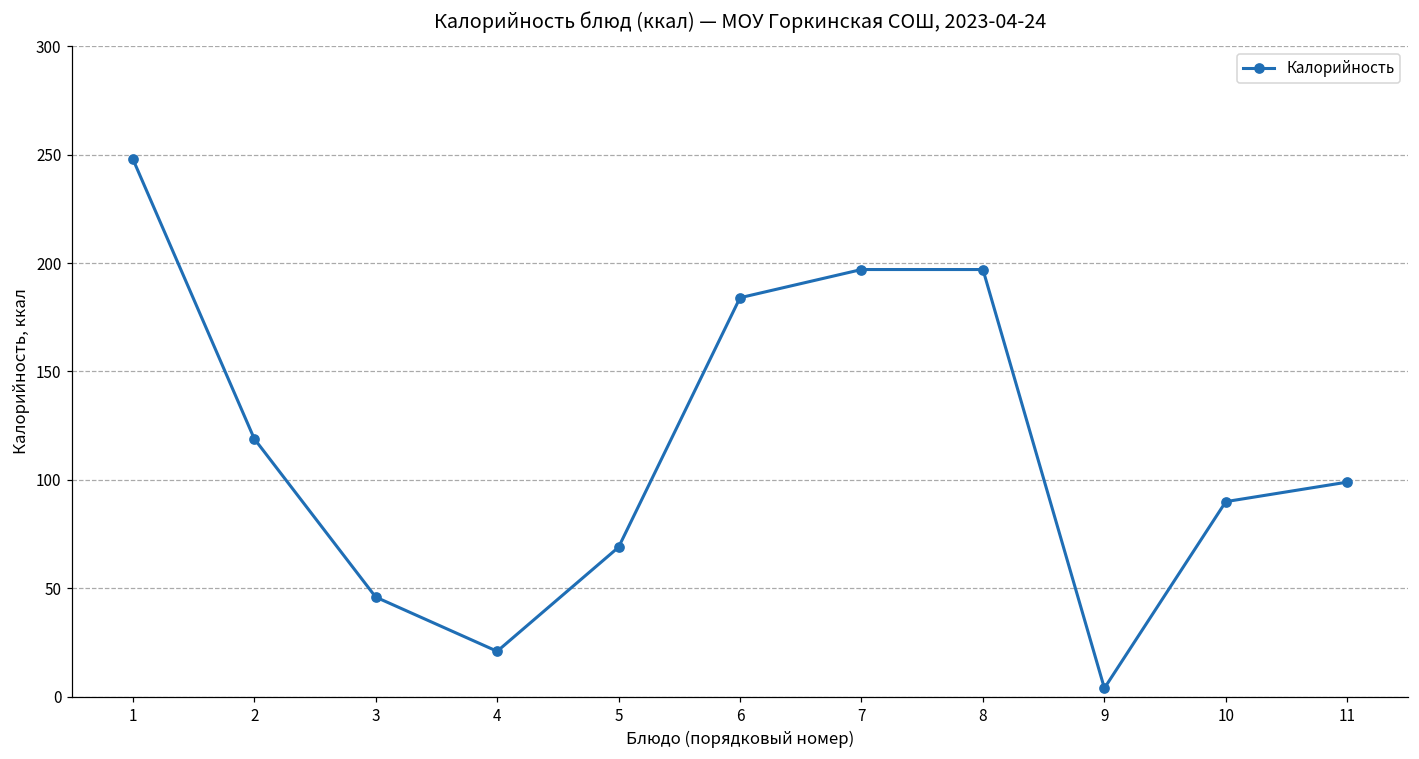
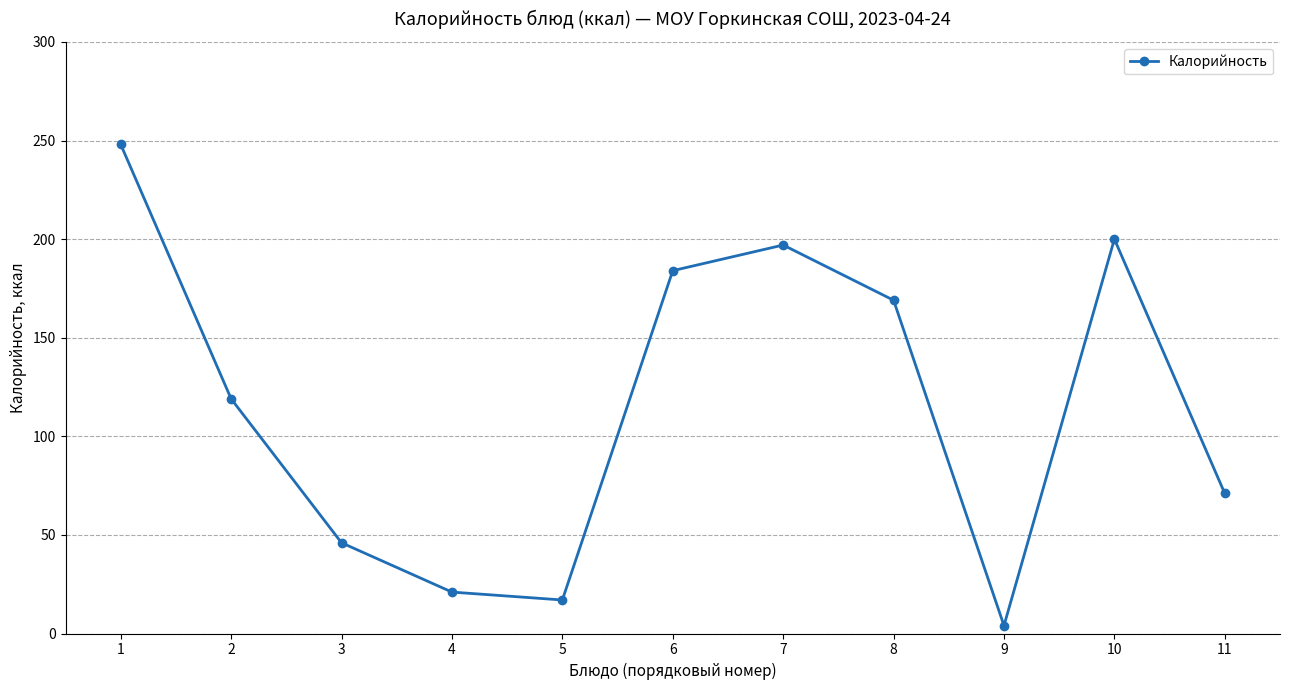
5: 69 -> 17
8: 197 -> 169
10: 90 -> 200
11: 99 -> 71
